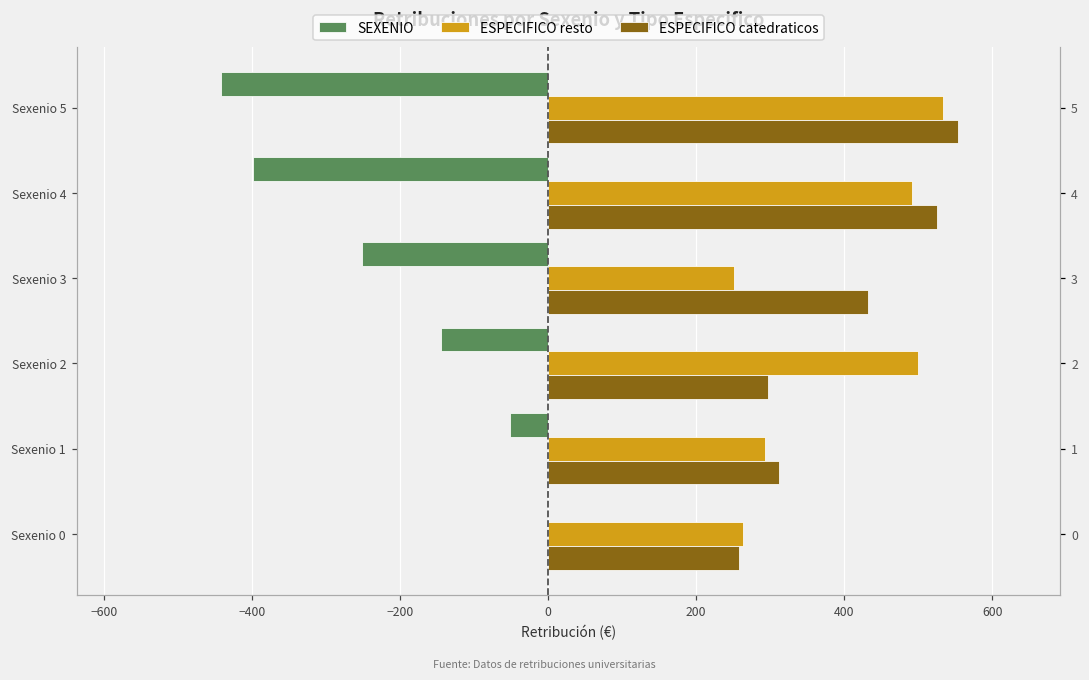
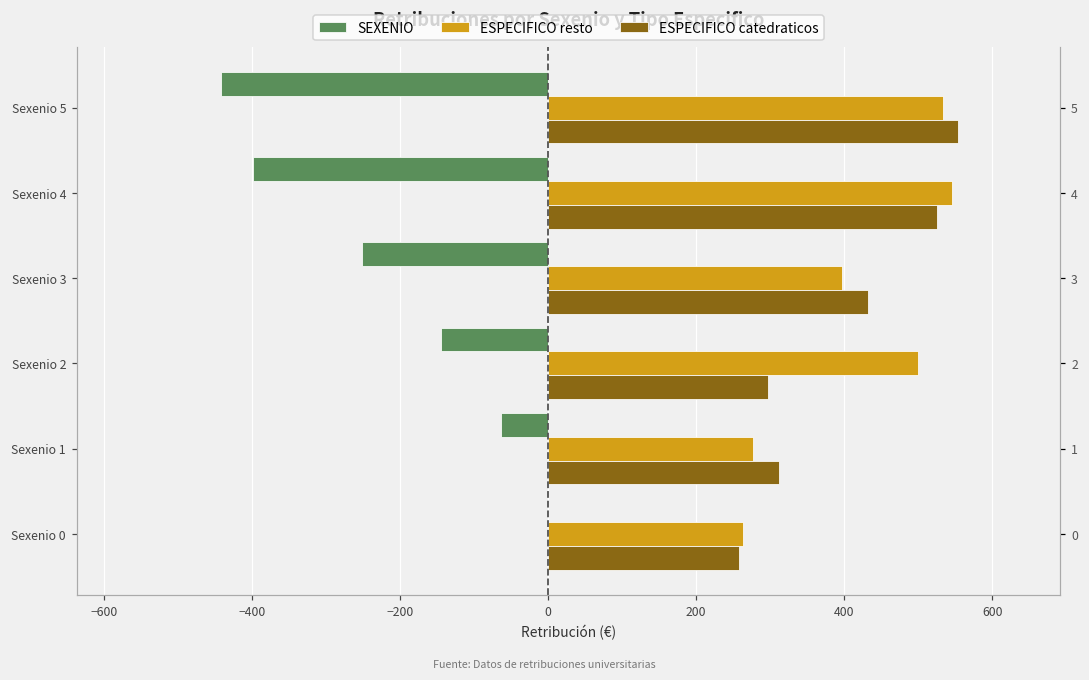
ESPECIFICO resto, Sexenio 4: 490 -> 550
ESPECIFICO resto, Sexenio 3: 250 -> 400
SEXENIO, Sexenio 1: -50 -> -60
ESPECIFICO resto, Sexenio 1: 290 -> 280
